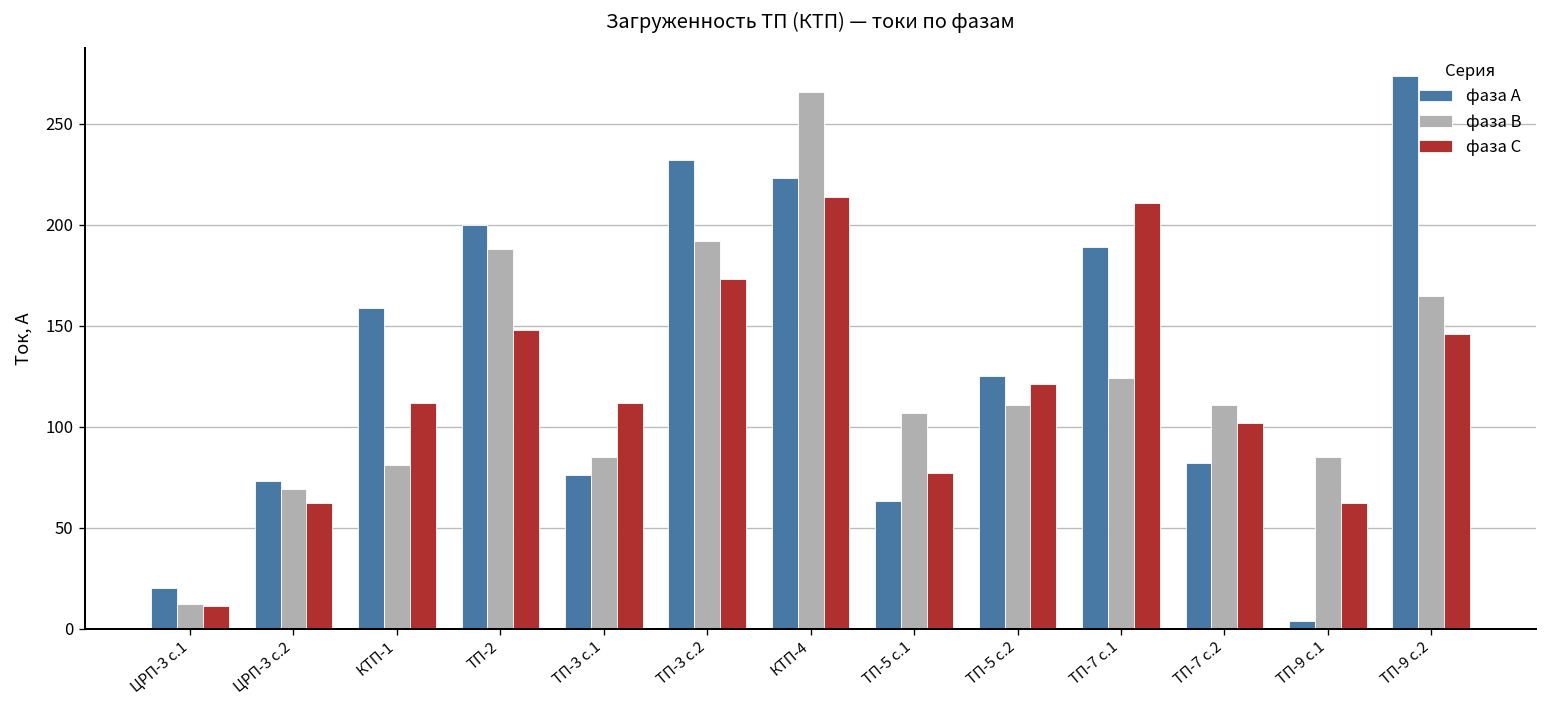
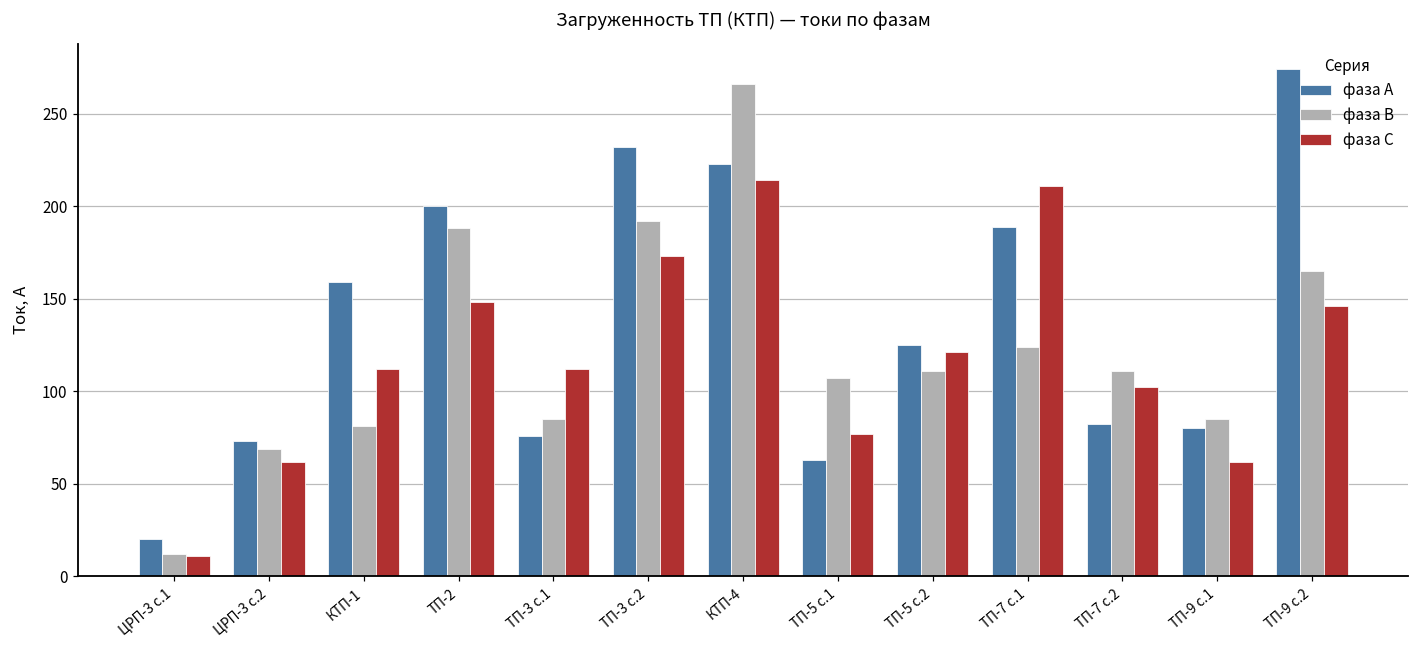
фаза А, ТП-9 с.1: 4 -> 80
